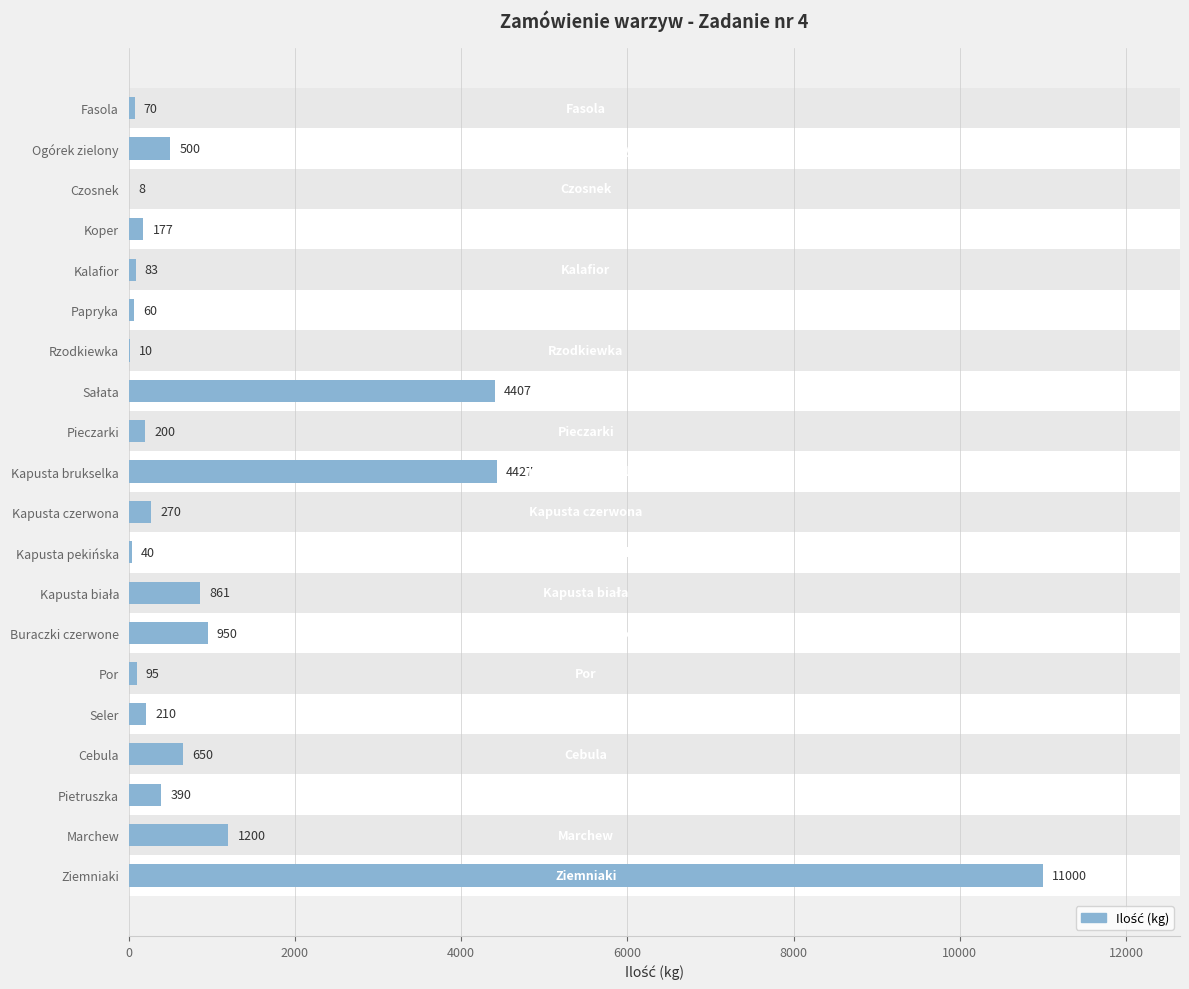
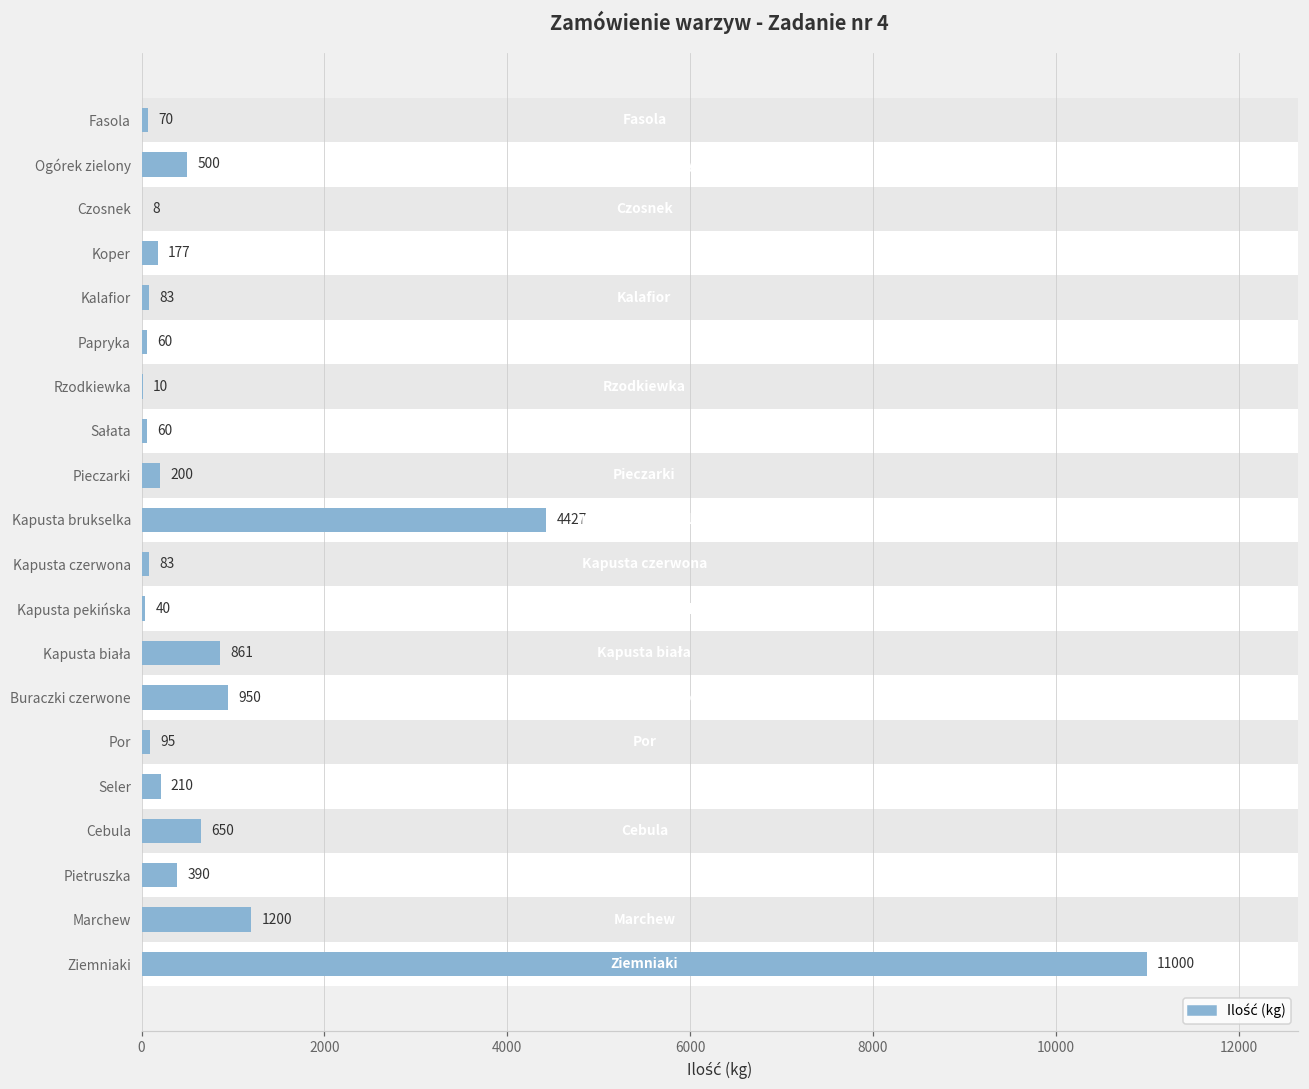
Sałata: 4407 -> 60
Kapusta czerwona: 270 -> 83
